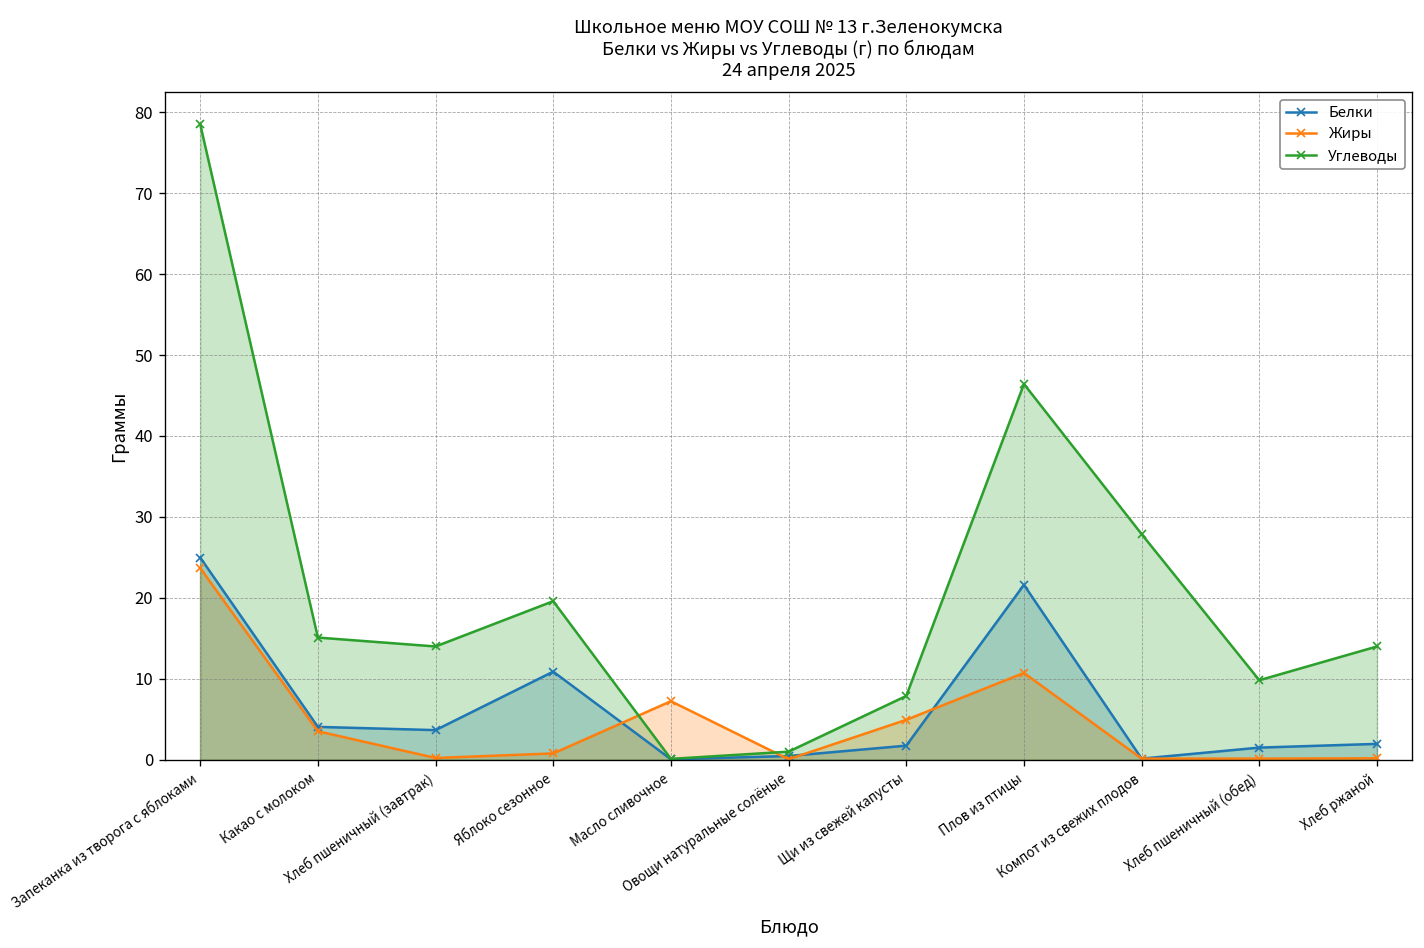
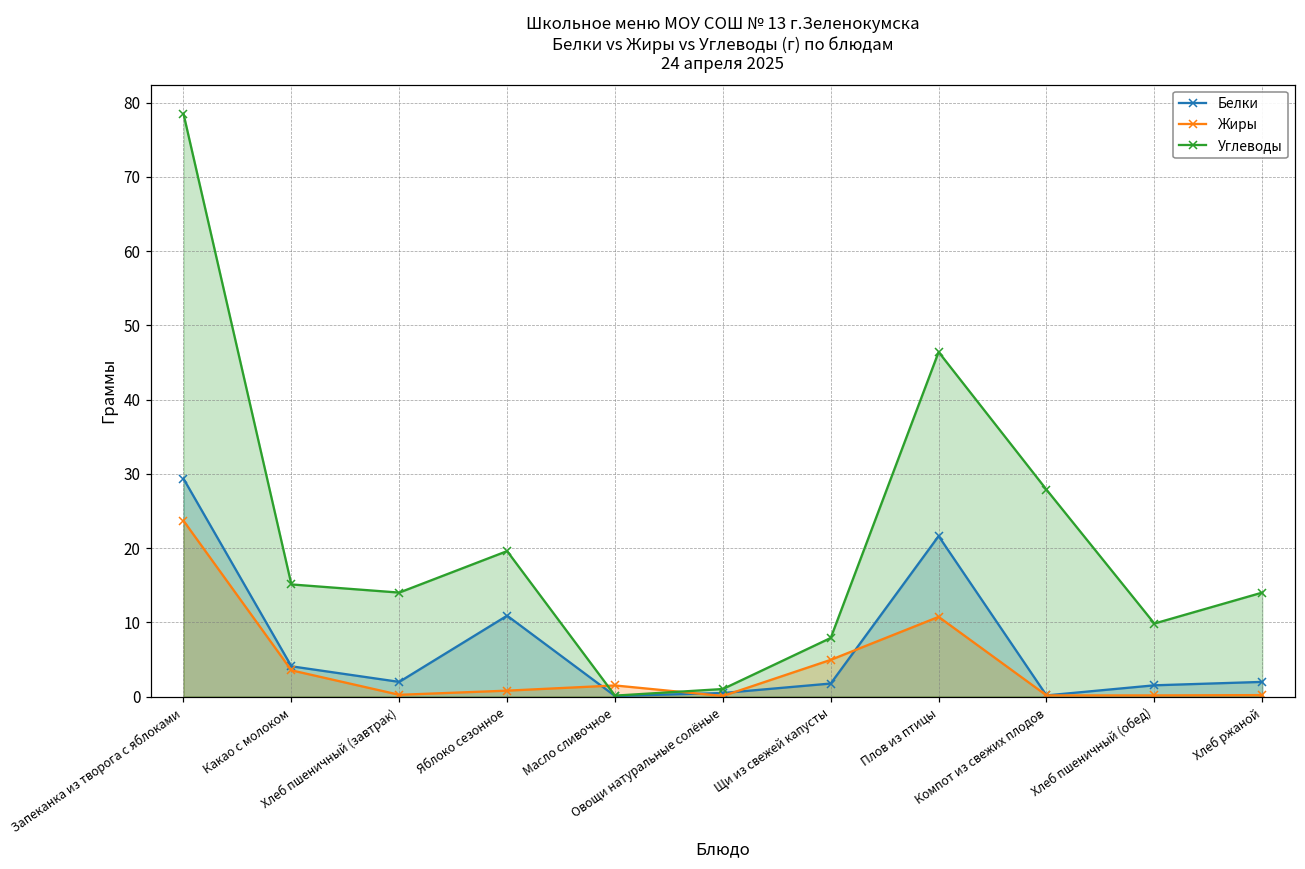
Белки, Запеканка из творога с яблоками: 25 -> 29
Белки, Хлеб пшеничный (завтрак): 4 -> 2
Жиры, Масло сливочное: 7 -> 2
